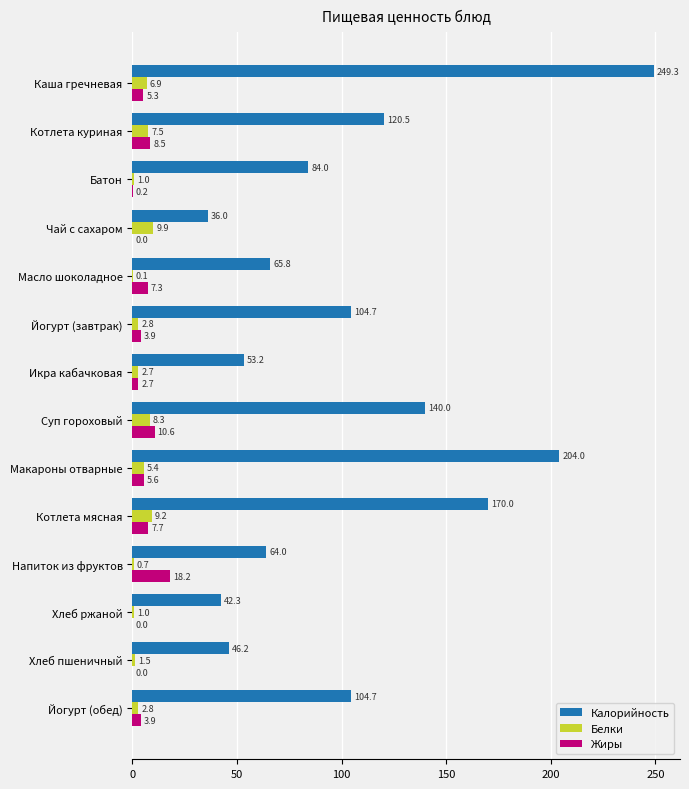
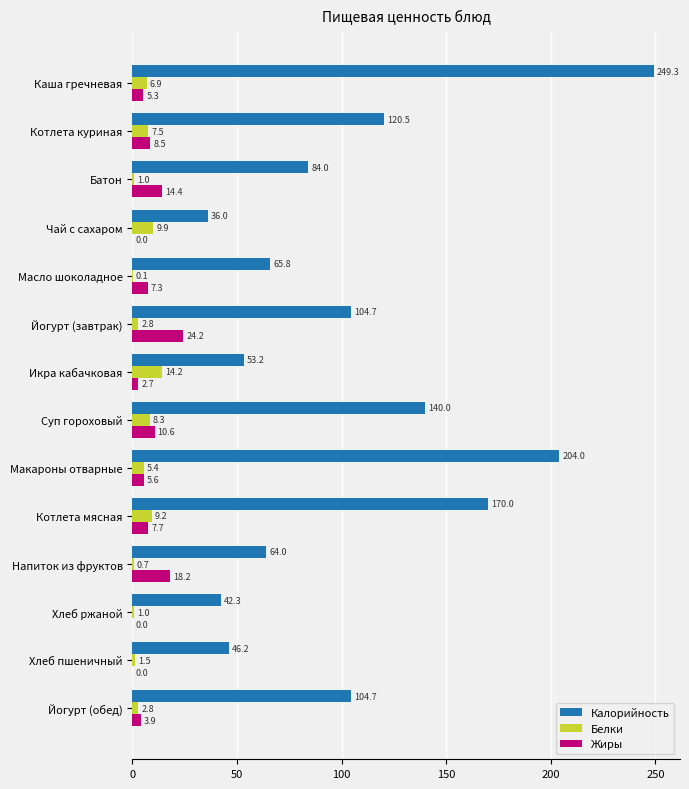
Жиры, Батон: 0.2 -> 14.4
Жиры, Йогурт (завтрак): 3.9 -> 24.2
Белки, Икра кабачковая: 2.7 -> 14.2
